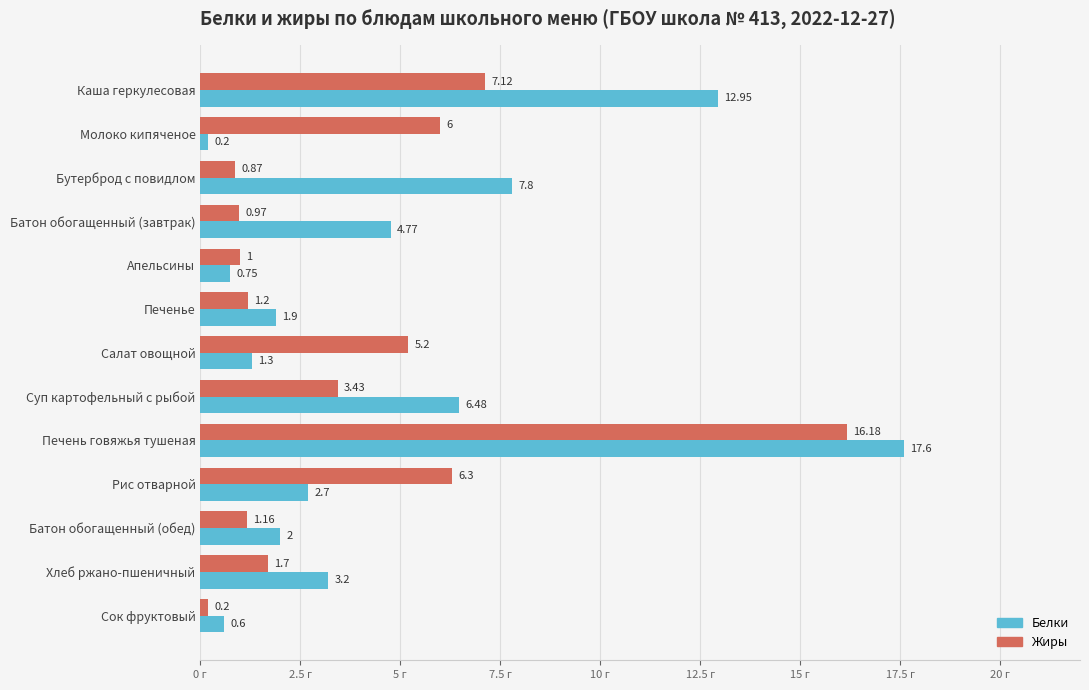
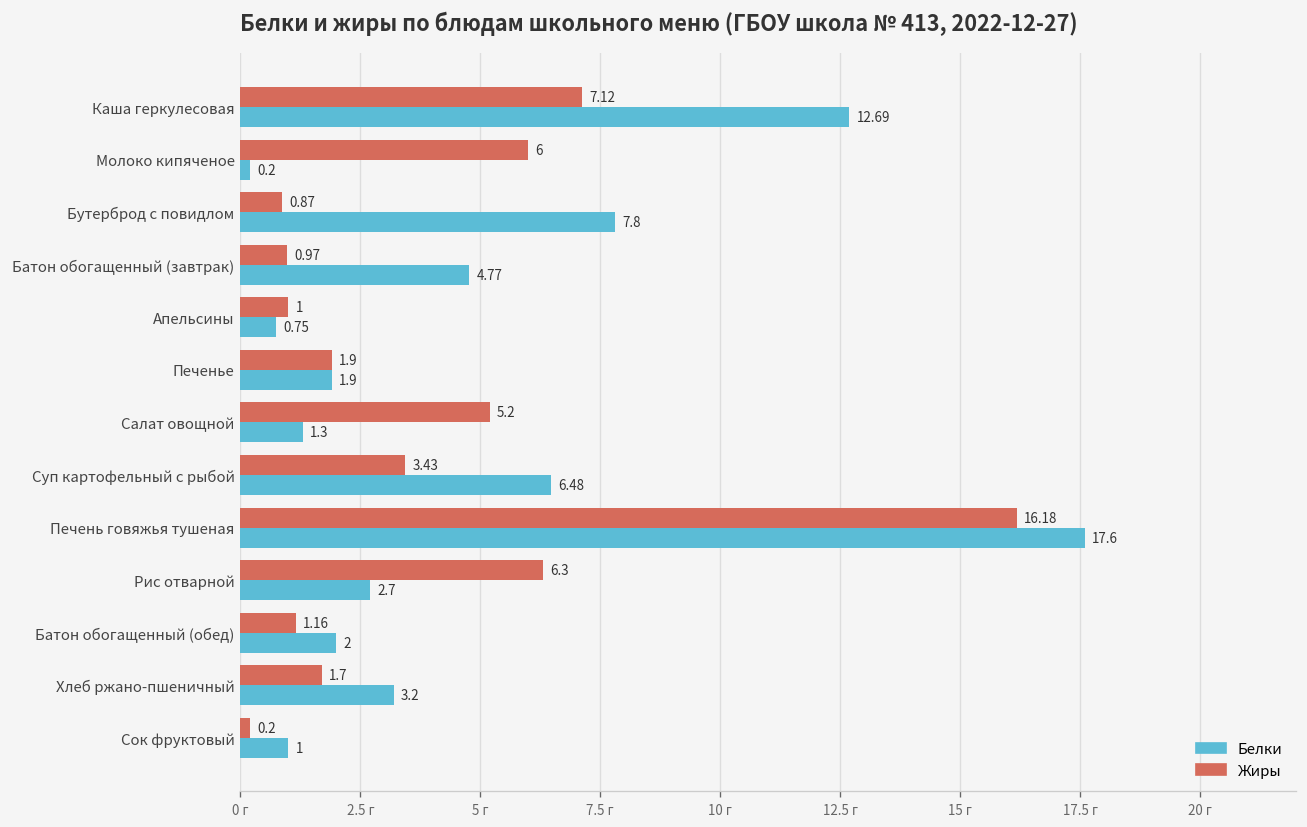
Белки, Каша геркулесовая: 12.95 -> 12.69
Жиры, Печенье: 1.2 -> 1.9
Белки, Сок фруктовый: 0.6 -> 1
